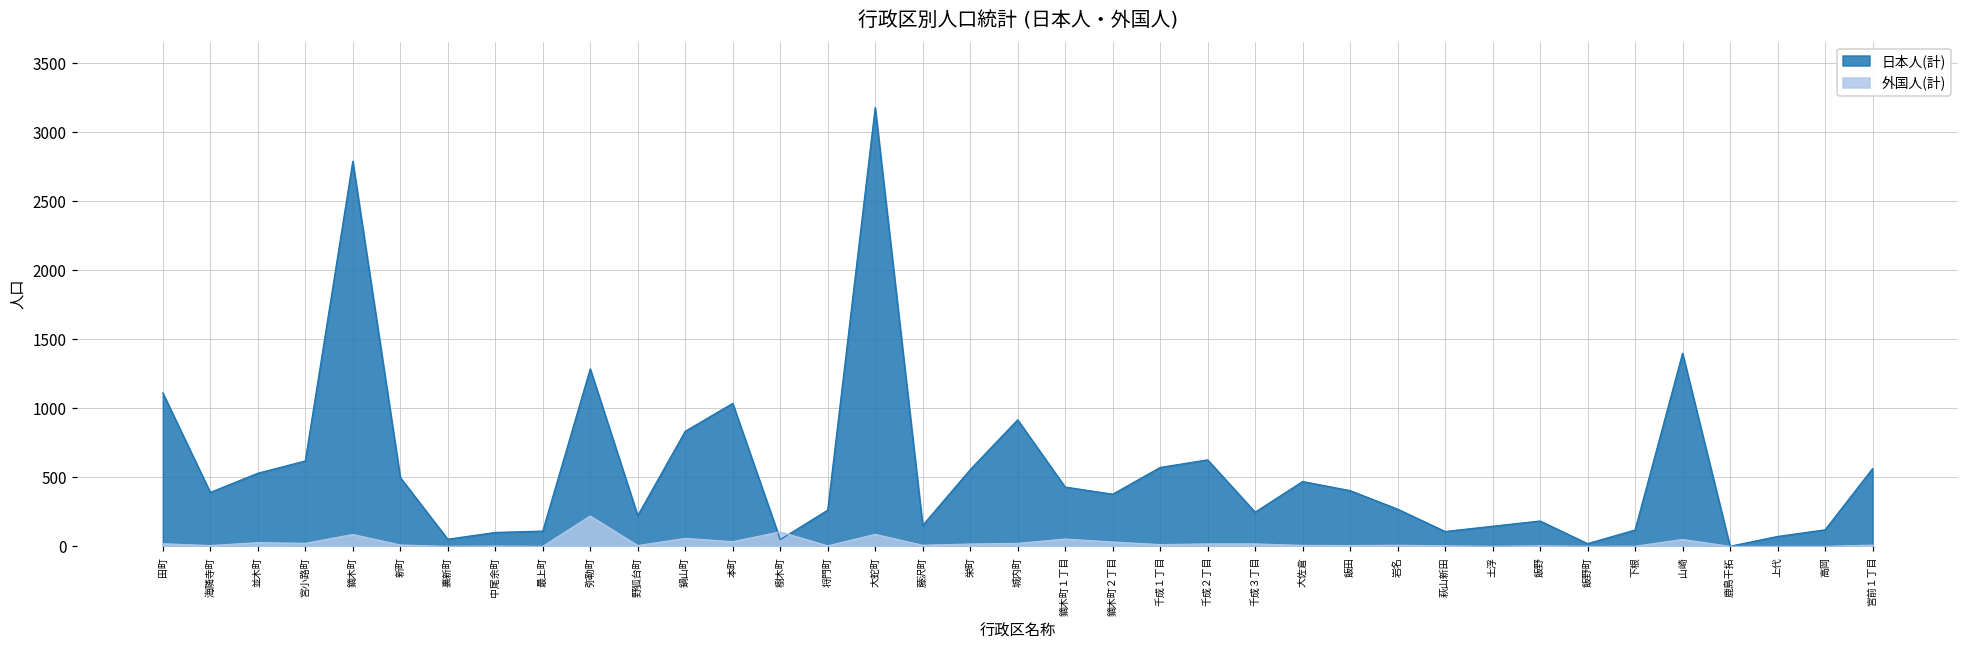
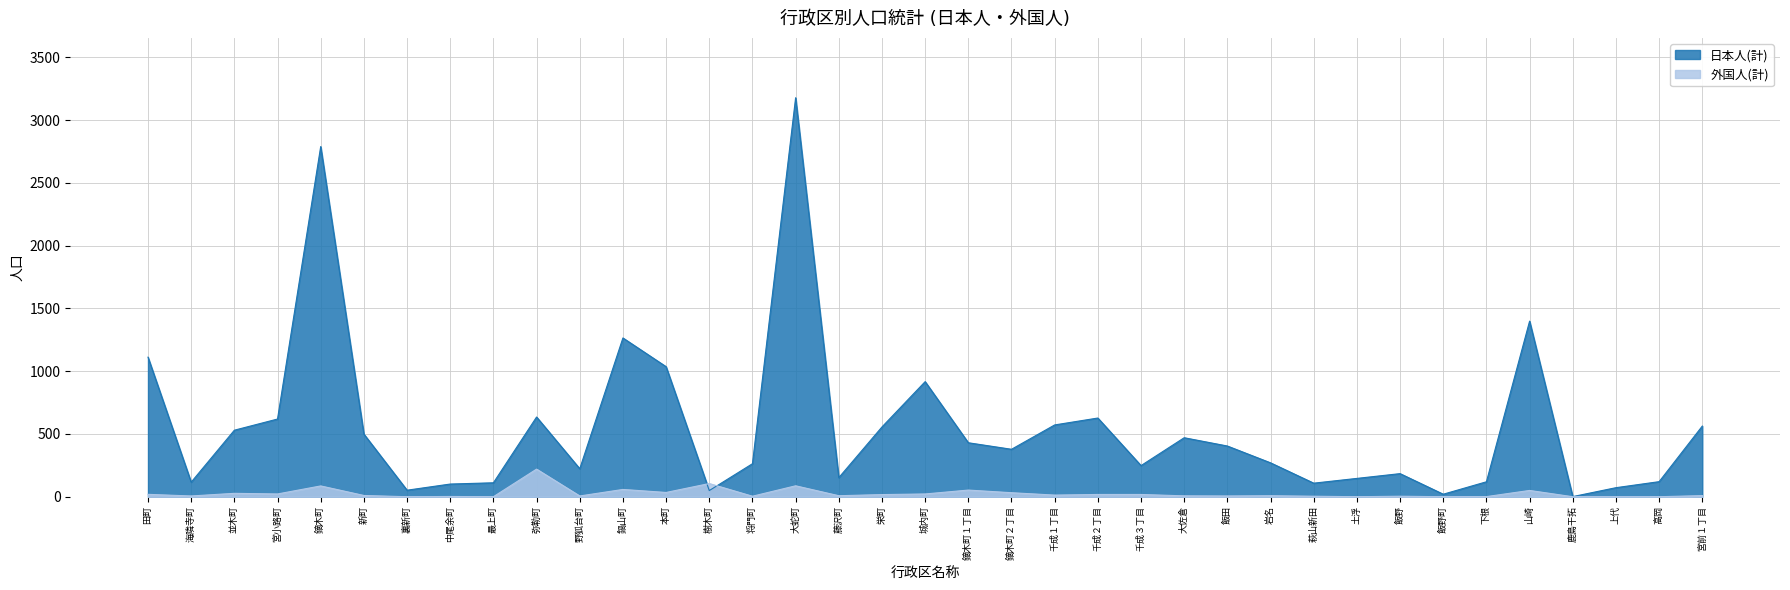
日本人(計), 海隣寺町: 390 -> 120
日本人(計), 弥勒町: 1290 -> 640
日本人(計), 鍋山町: 830 -> 1270
